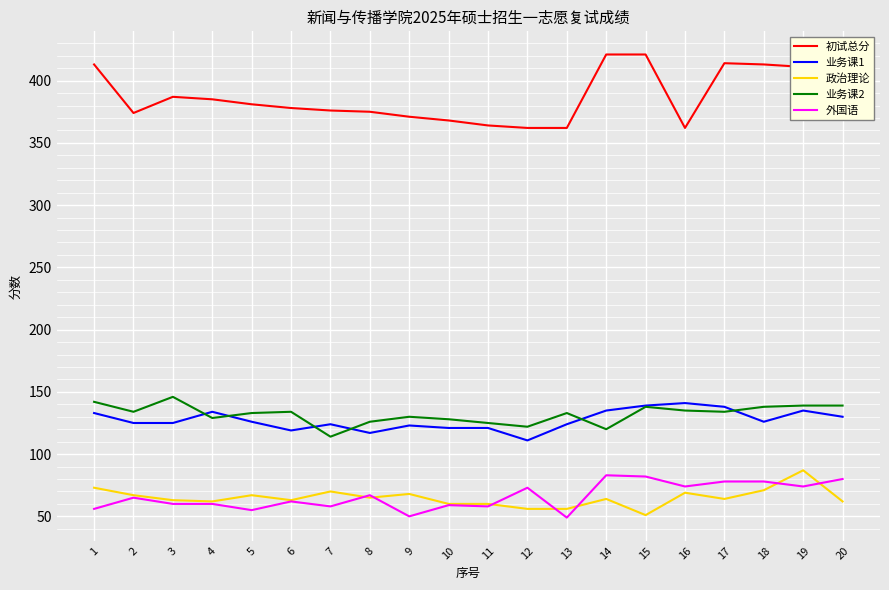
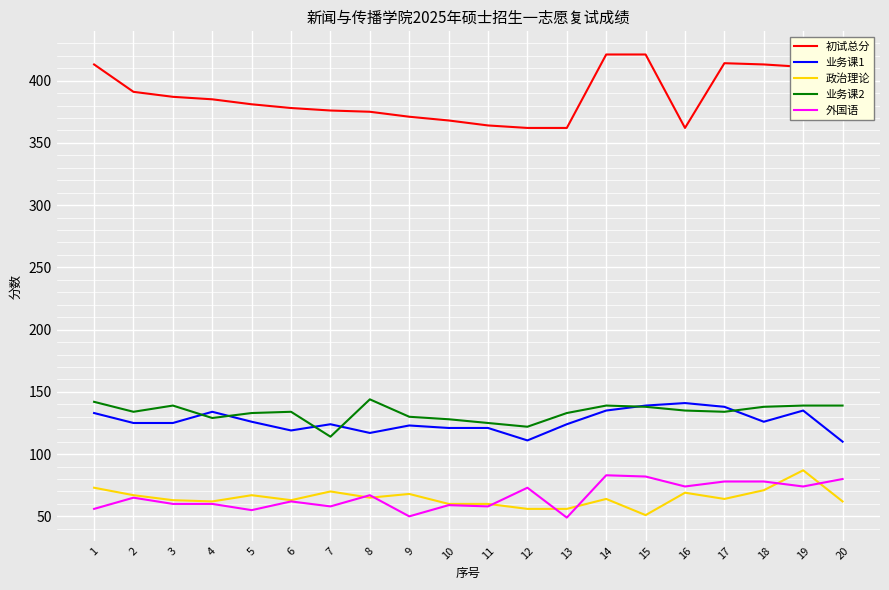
初试总分, 2: 374 -> 391
业务课2, 3: 146 -> 139
业务课2, 8: 126 -> 144
业务课2, 14: 120 -> 139
业务课1, 20: 130 -> 110
